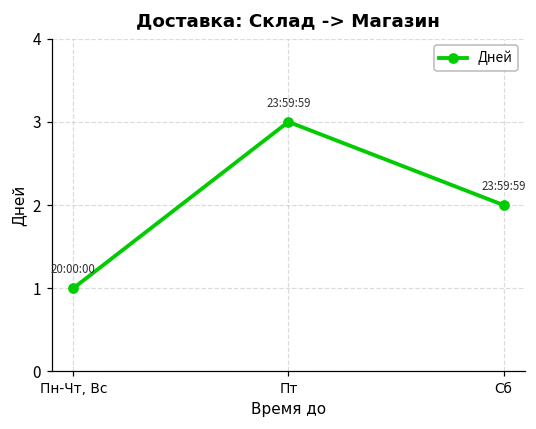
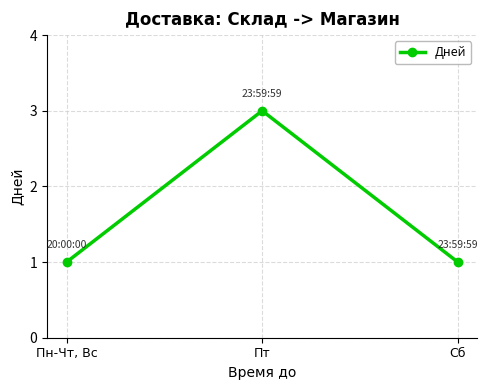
Сб: 2 -> 1
